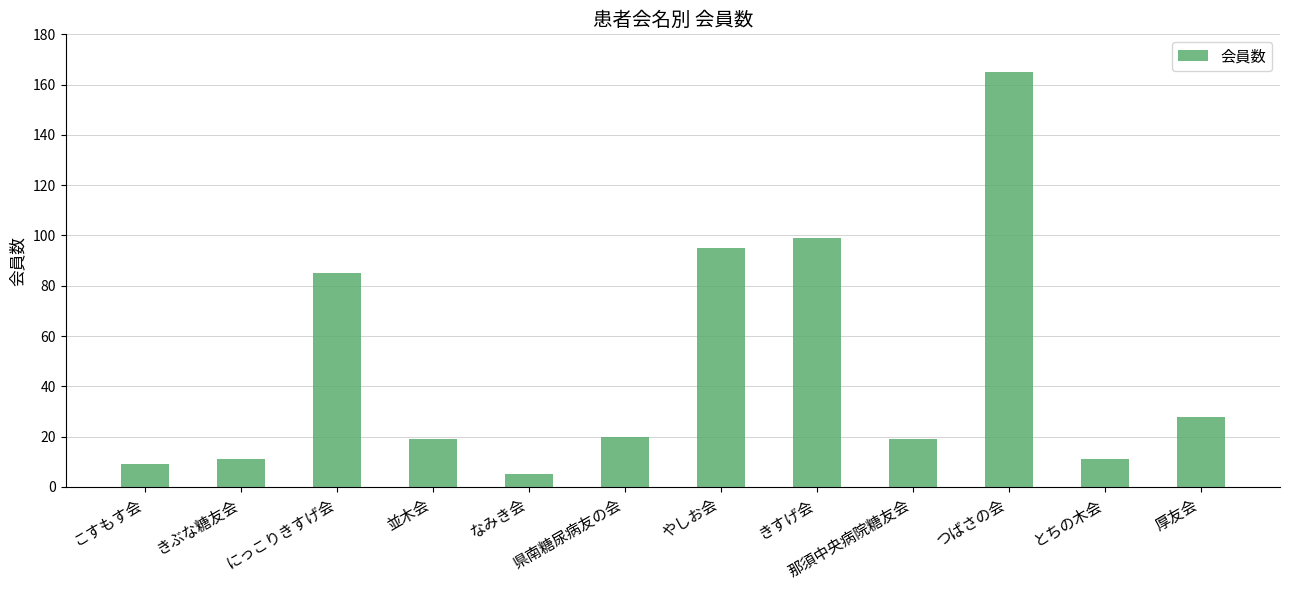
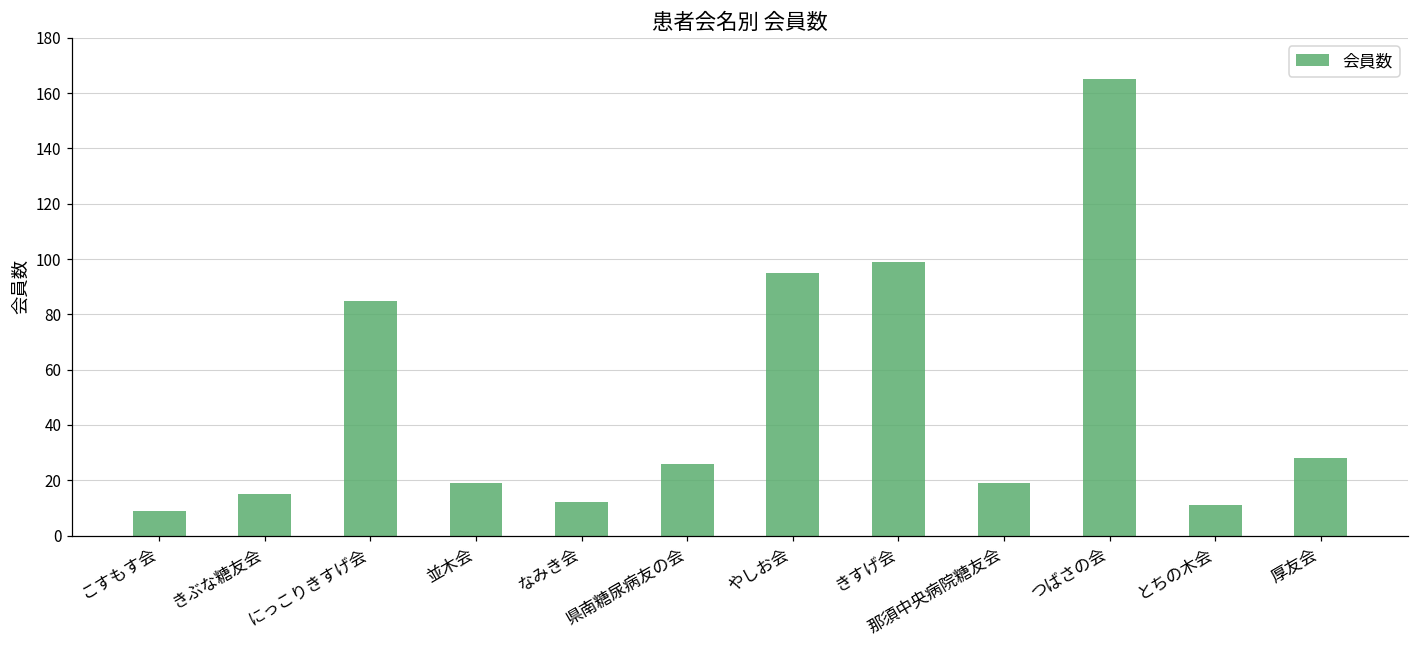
きぶな糖友会: 11 -> 15
なみき会: 5 -> 12
県南糖尿病友の会: 20 -> 26
